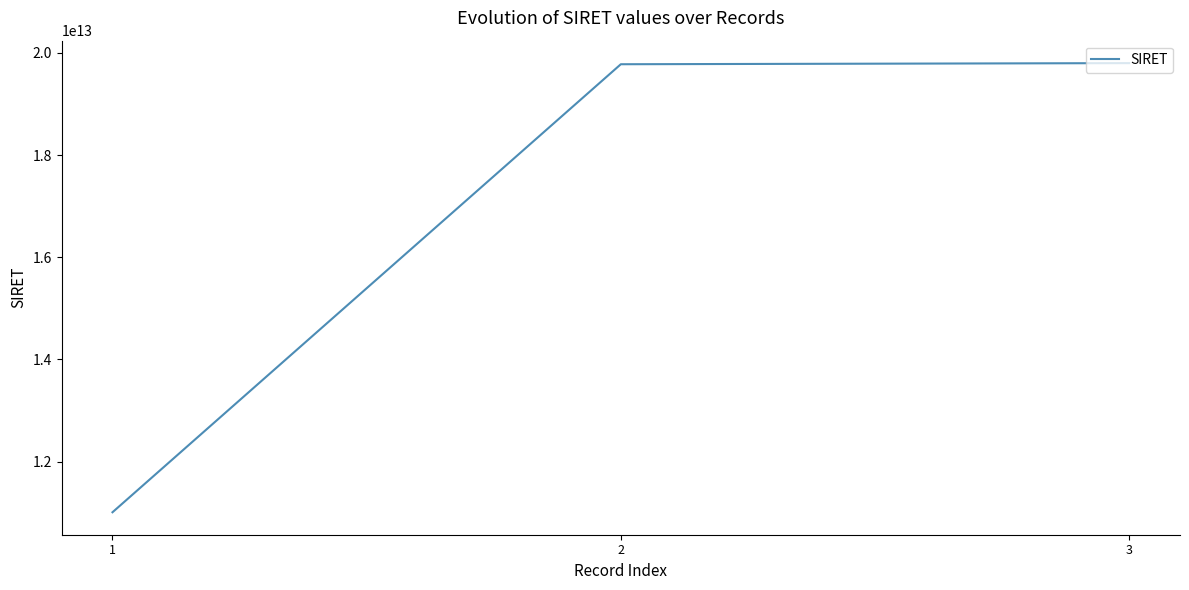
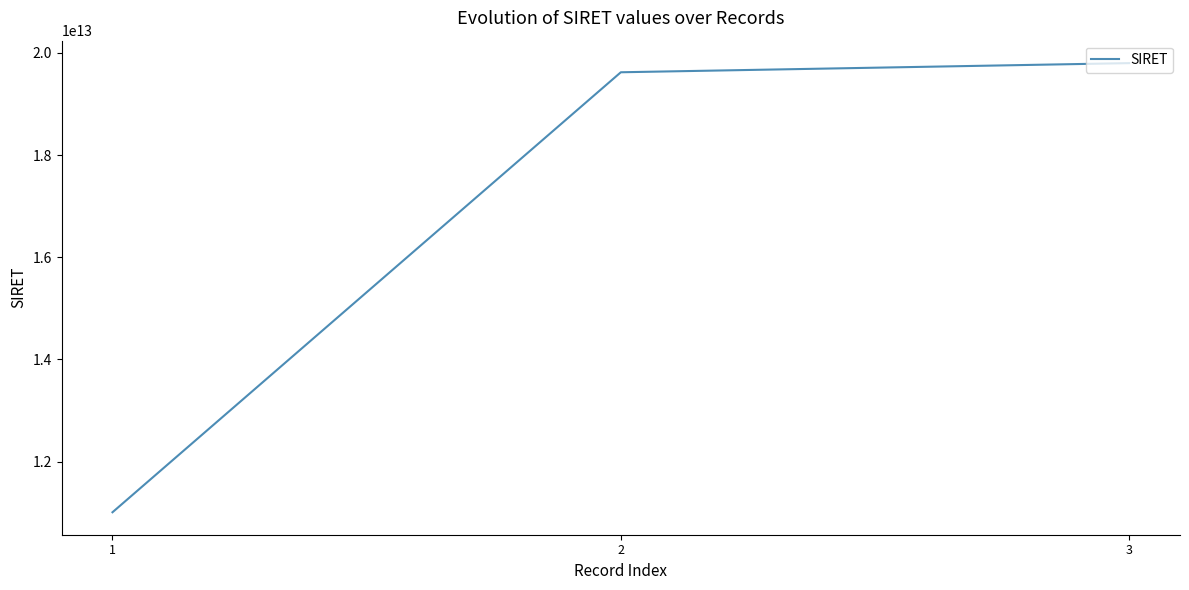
2: 19800000000000 -> 19600000000000
